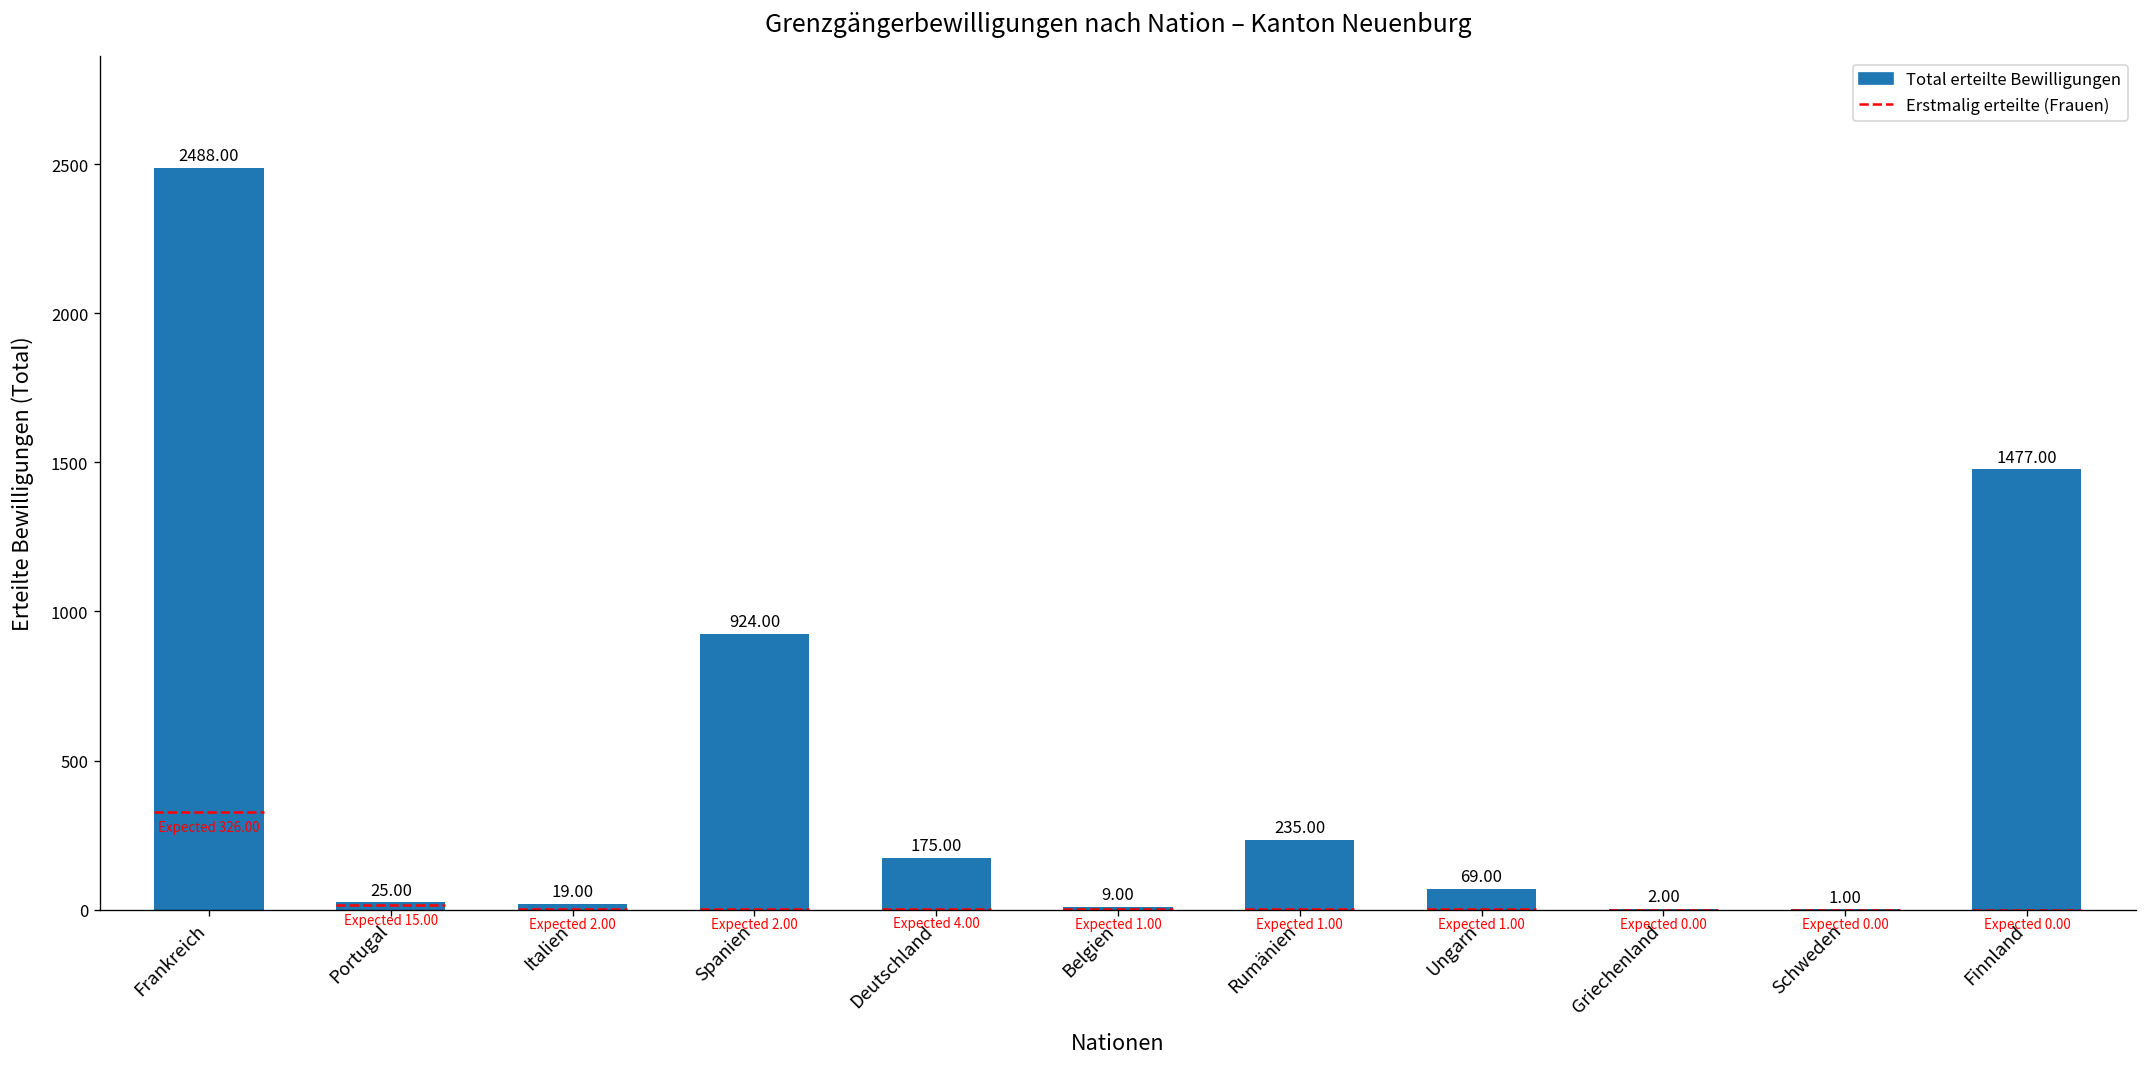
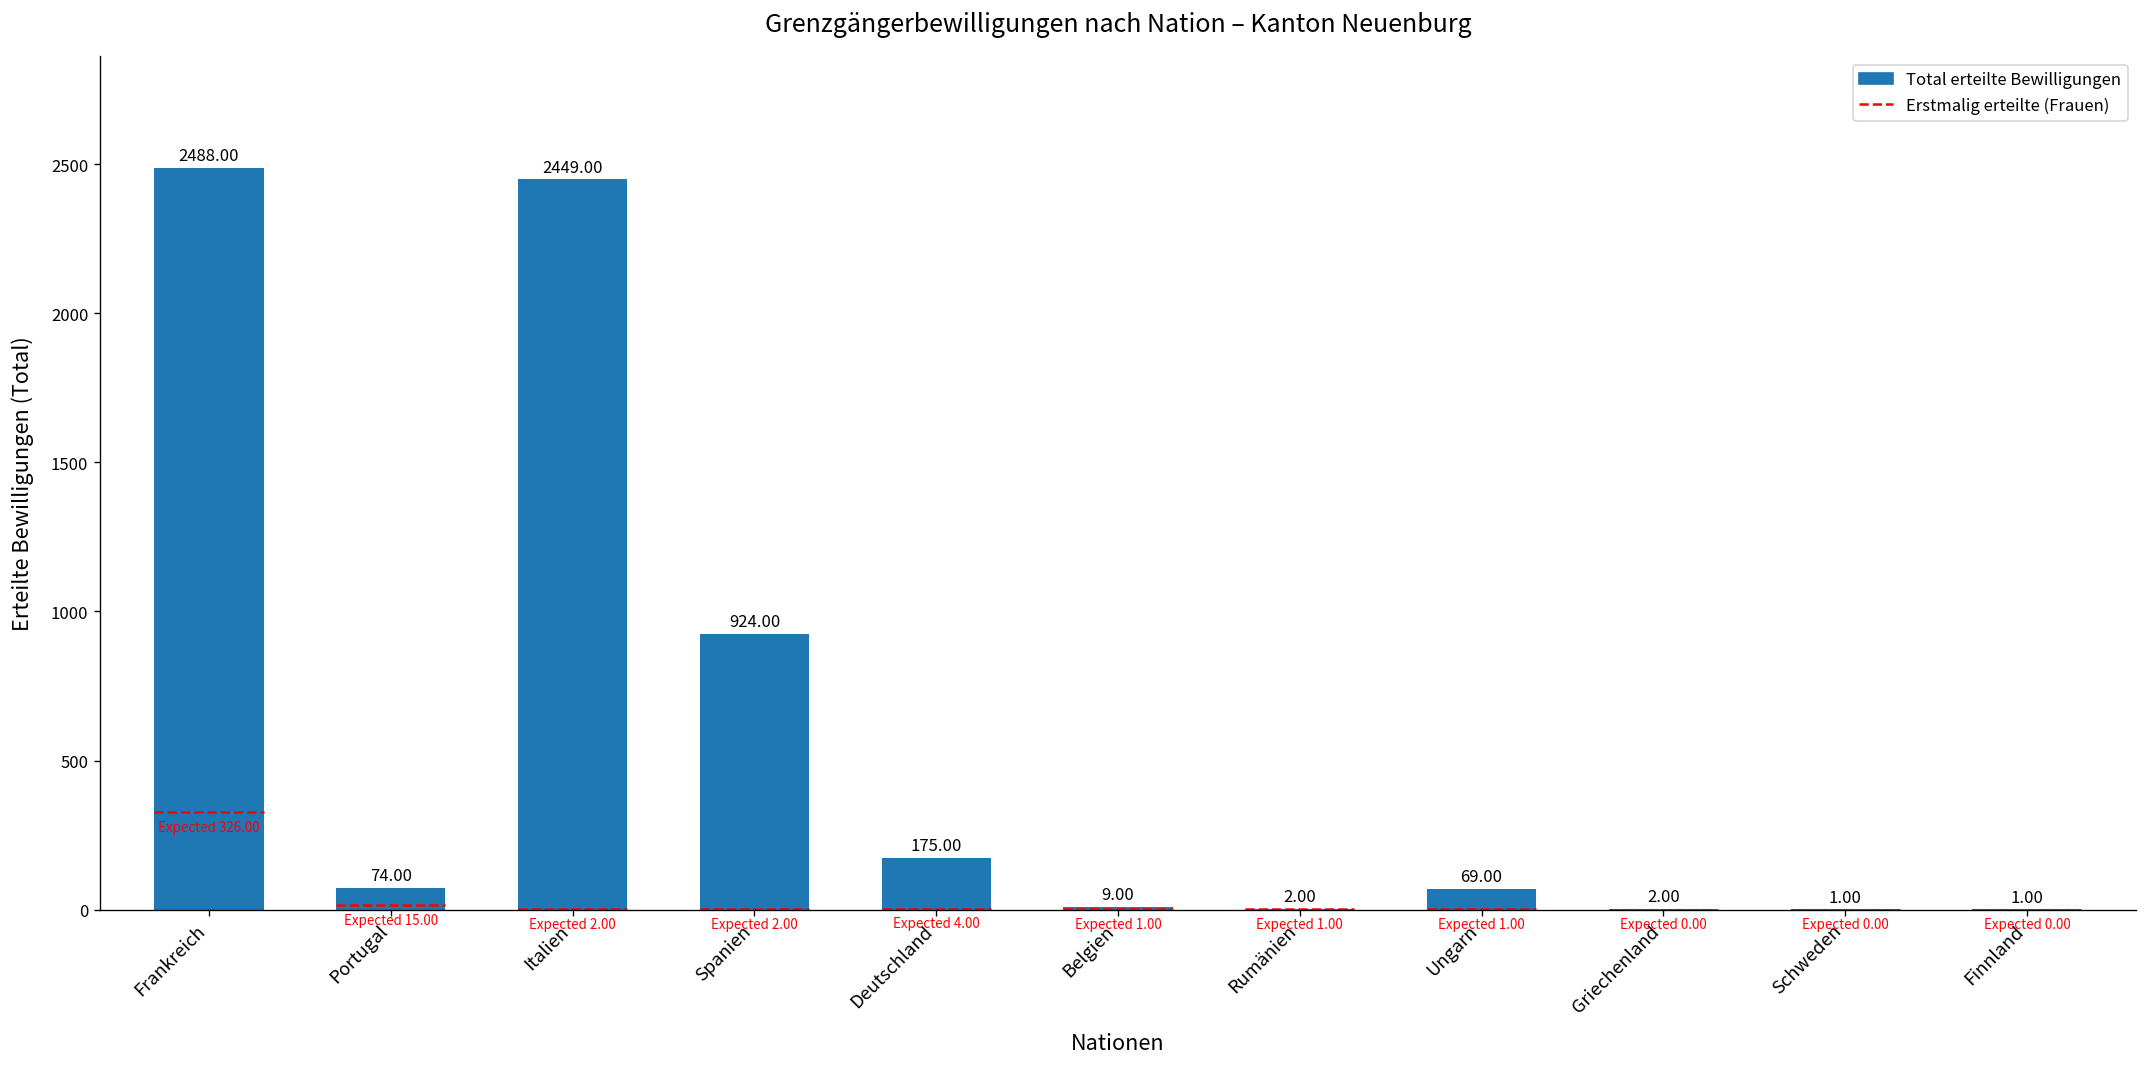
Portugal: 25.00 -> 74.00
Italien: 19.00 -> 2449.00
Rumänien: 235.00 -> 2.00
Finnland: 1477.00 -> 1.00
